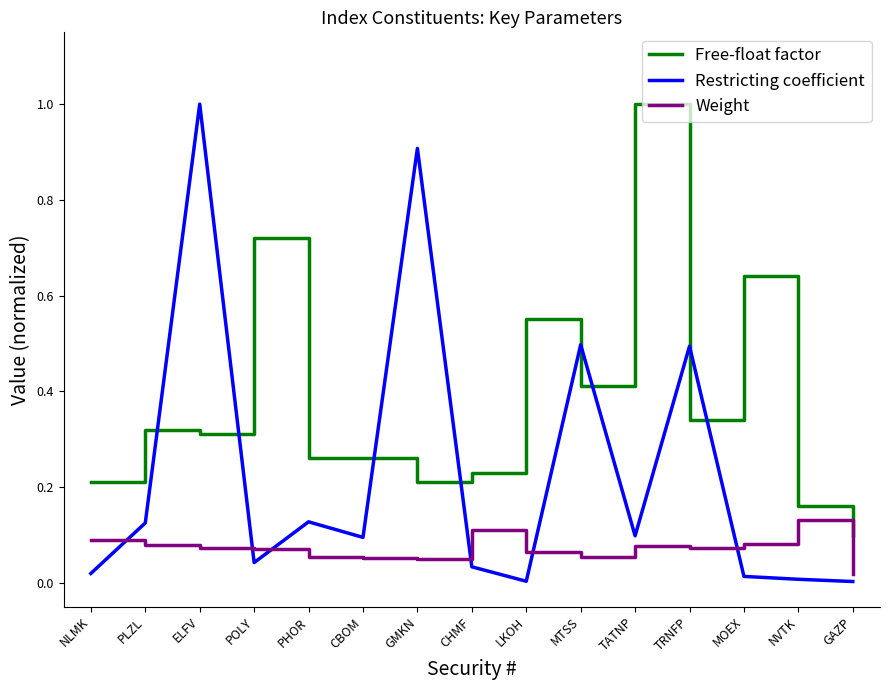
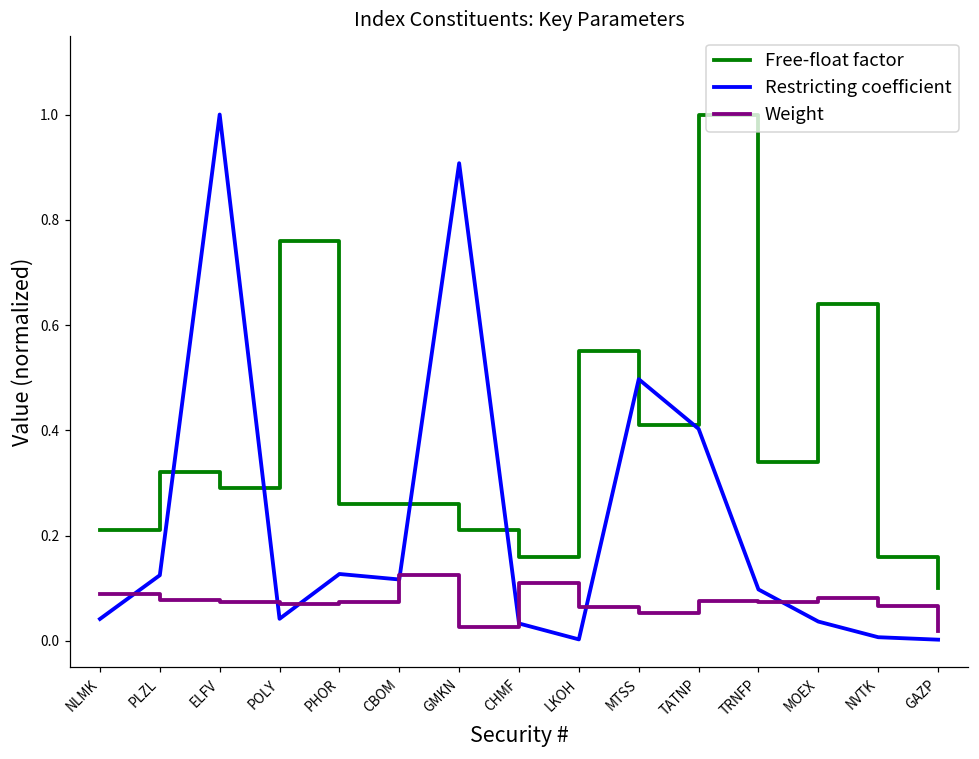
Restricting coefficient, NLMK: 0.02 -> 0.04
Free-float factor, ELFV: 0.31 -> 0.29
Free-float factor, POLY: 0.72 -> 0.76
Weight, PHOR: 0.05 -> 0.07
Restricting coefficient, CBOM: 0.09 -> 0.12
Weight, CBOM: 0.05 -> 0.13
Weight, GMKN: 0.05 -> 0.03
Free-float factor, CHMF: 0.23 -> 0.16
Restricting coefficient, TATNP: 0.10 -> 0.40
Restricting coefficient, TRNFP: 0.49 -> 0.10
Restricting coefficient, MOEX: 0.01 -> 0.04
Weight, NVTK: 0.13 -> 0.07
